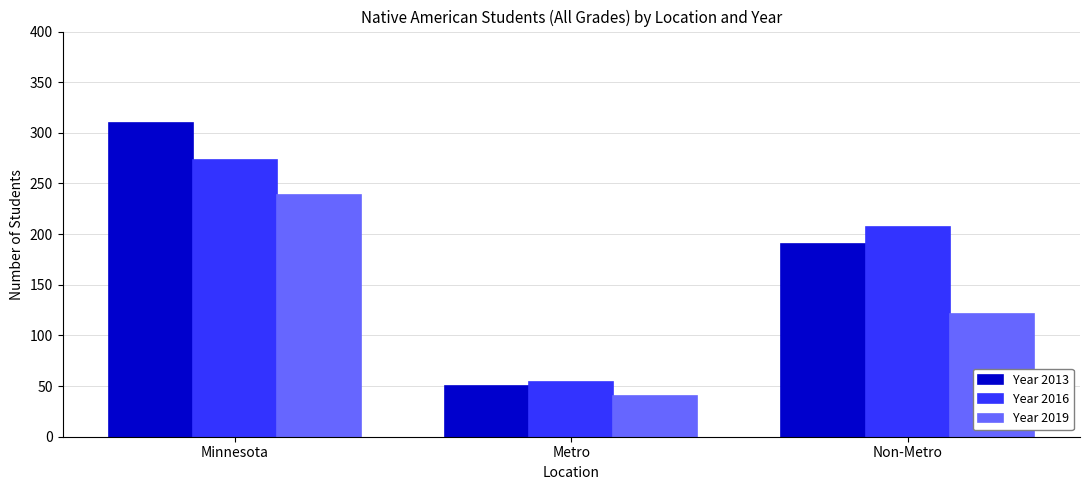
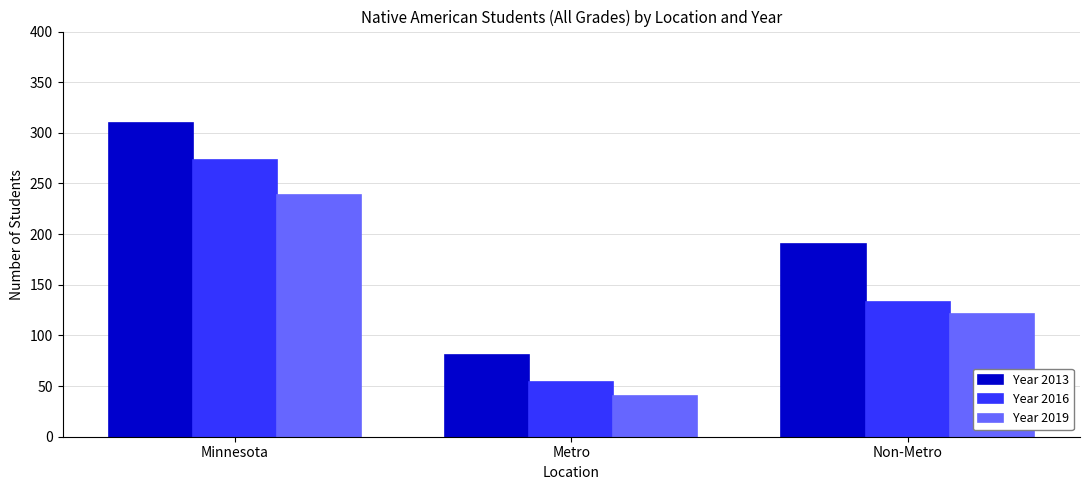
Year 2013, Metro: 50 -> 81
Year 2016, Non-Metro: 207 -> 133
